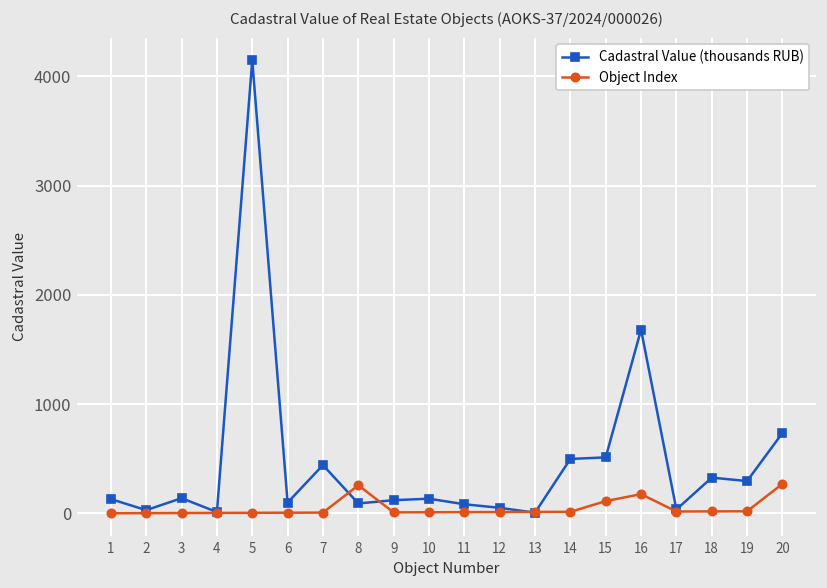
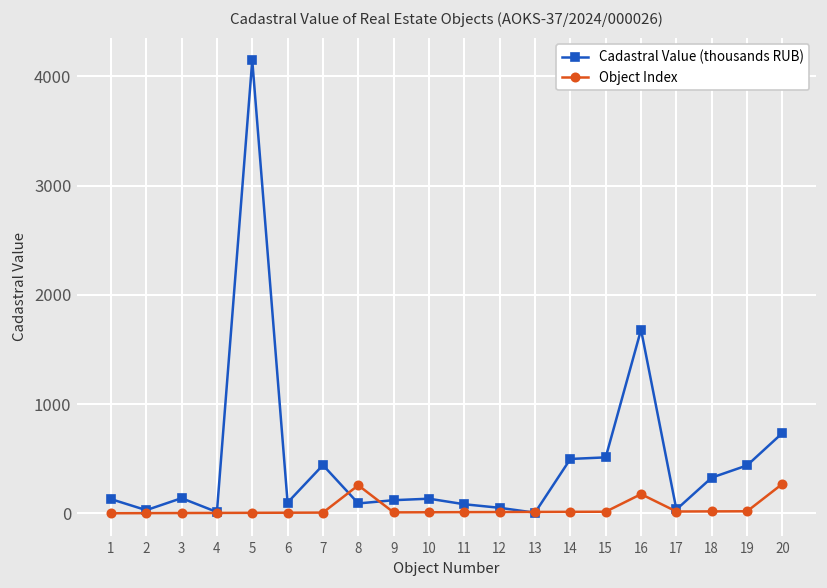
Object Index, 15: 100 -> 0
Cadastral Value (thousands RUB), 19: 300 -> 400
